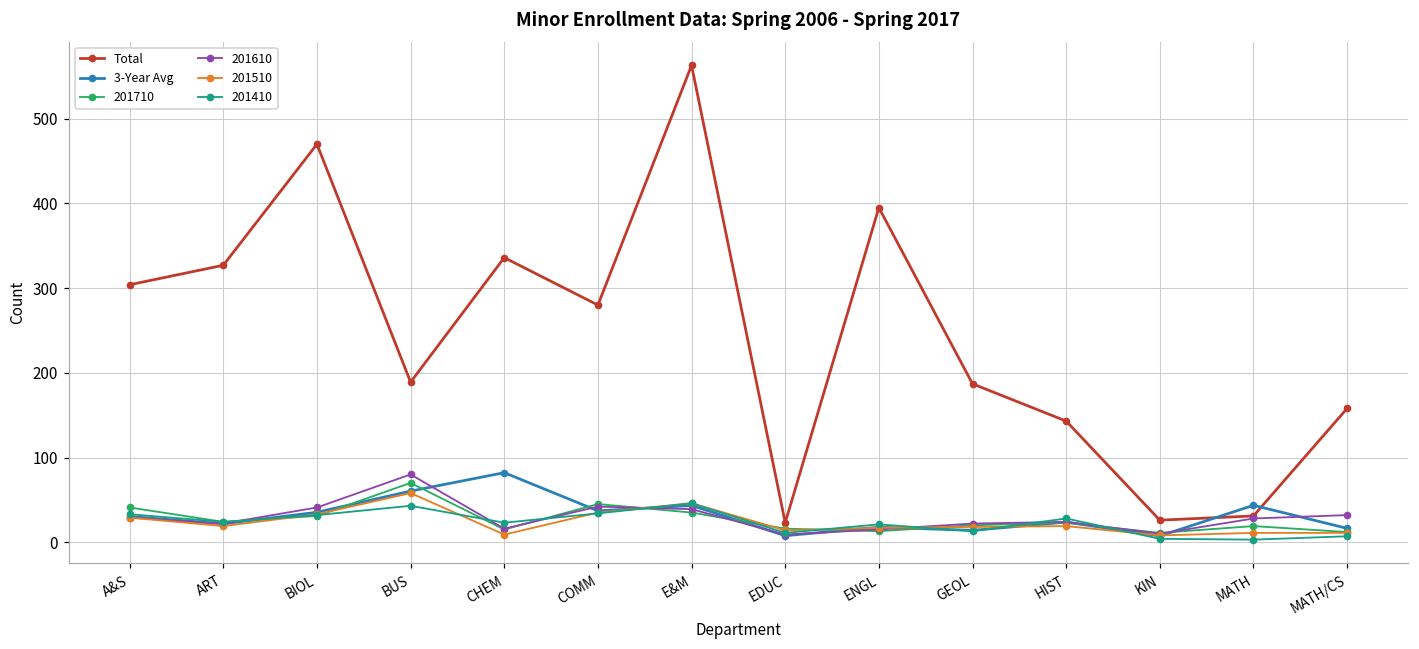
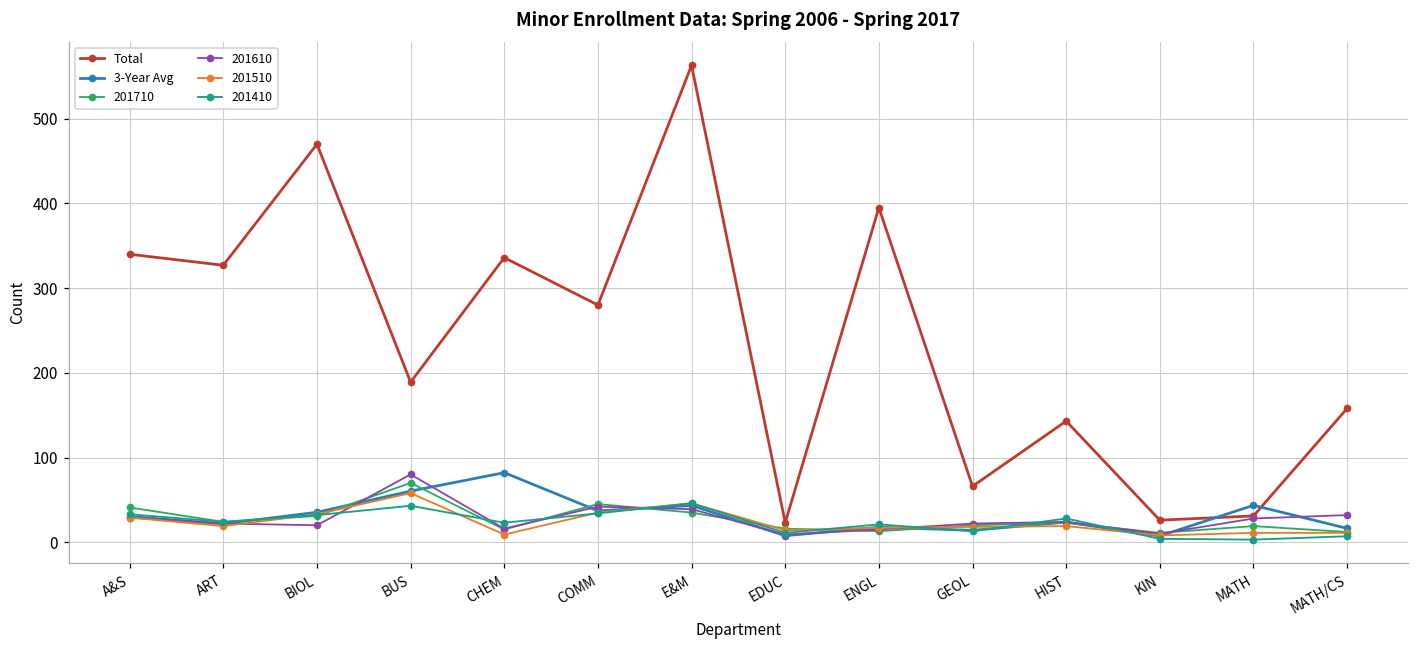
Total, A&S: 300 -> 340
201610, BIOL: 40 -> 20
Total, GEOL: 190 -> 70
